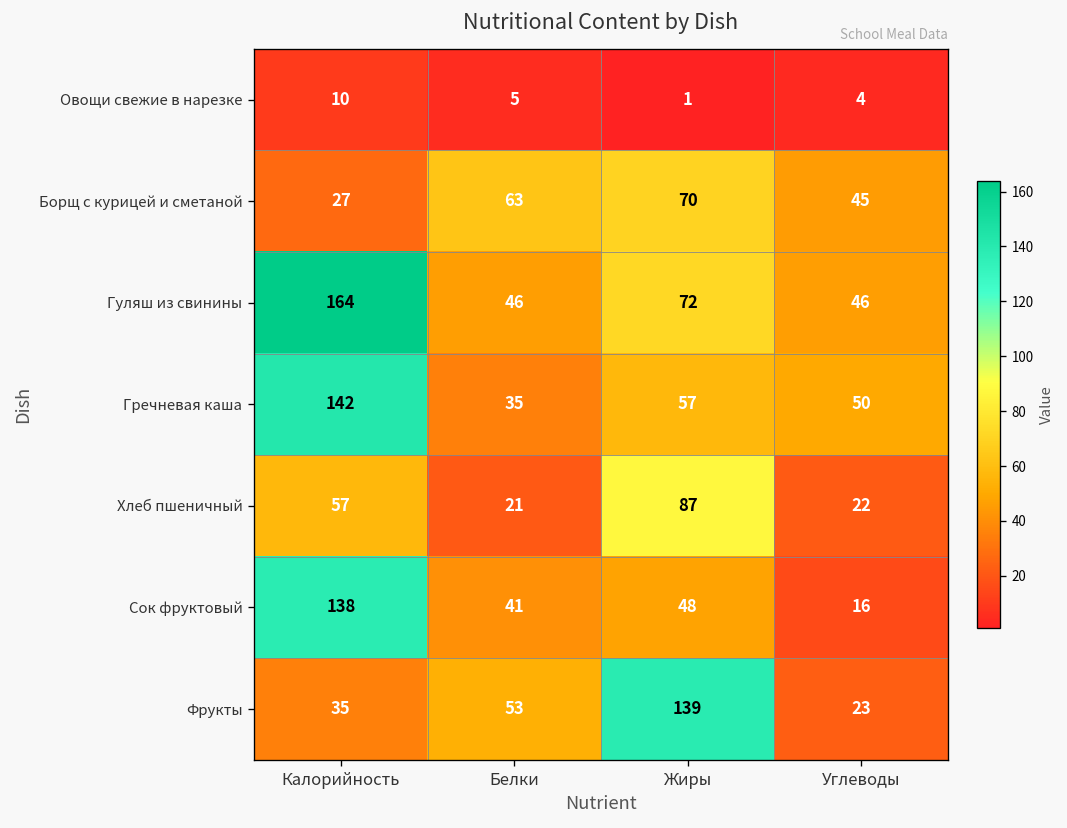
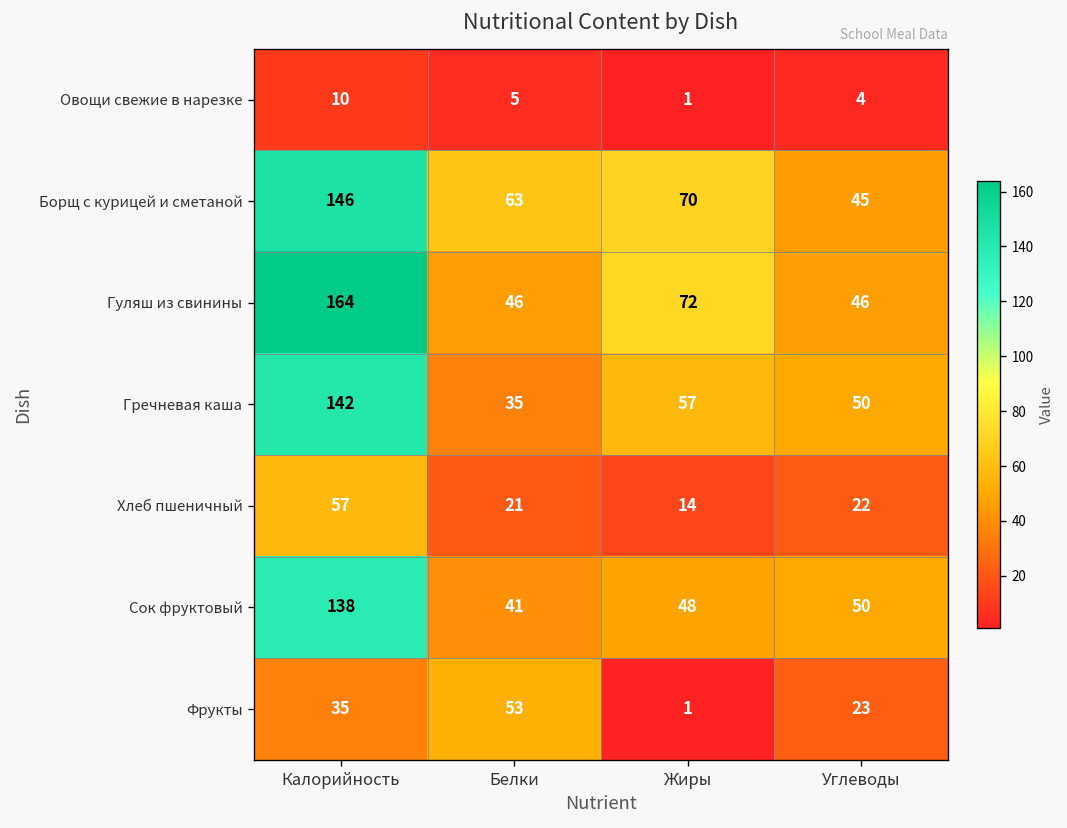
Борщ с курицей и сметаной, Калорийность: 27 -> 146
Хлеб пшеничный, Жиры: 87 -> 14
Сок фруктовый, Углеводы: 16 -> 50
Фрукты, Жиры: 139 -> 1
